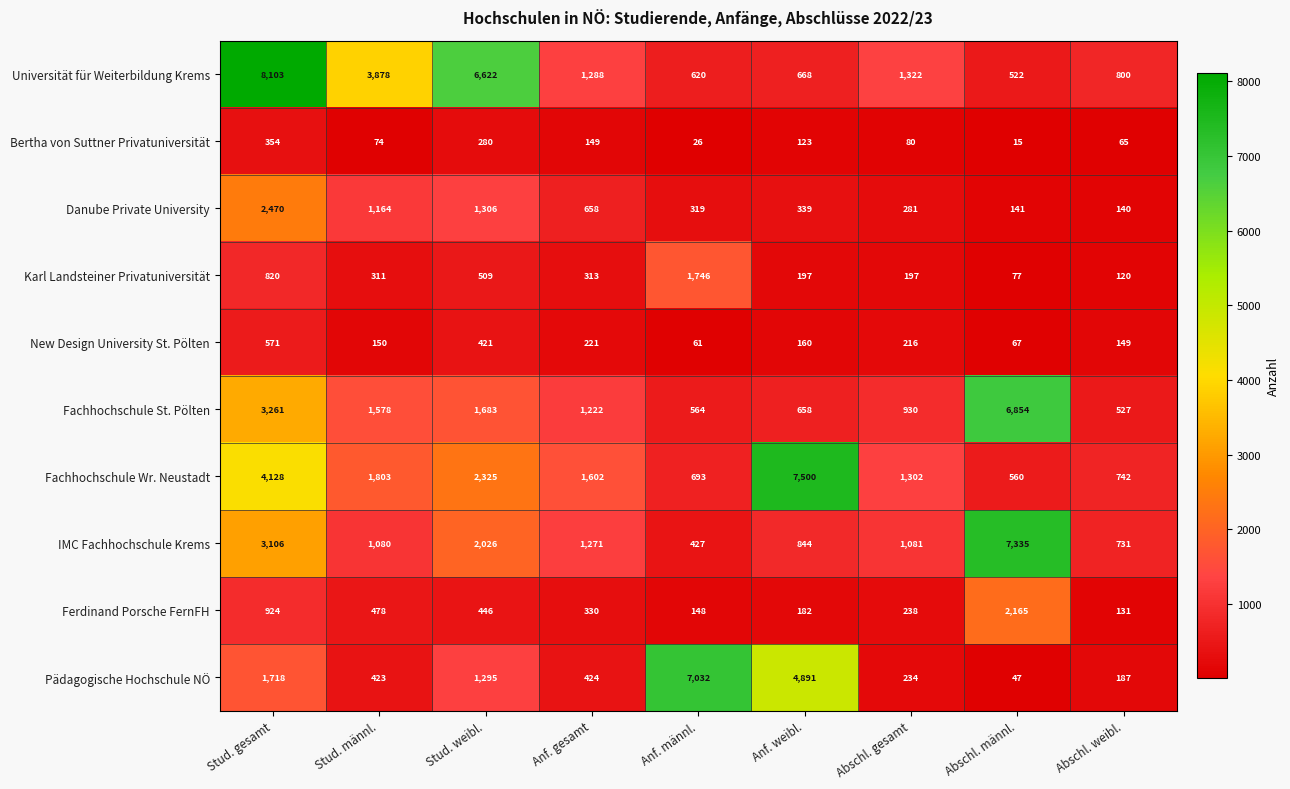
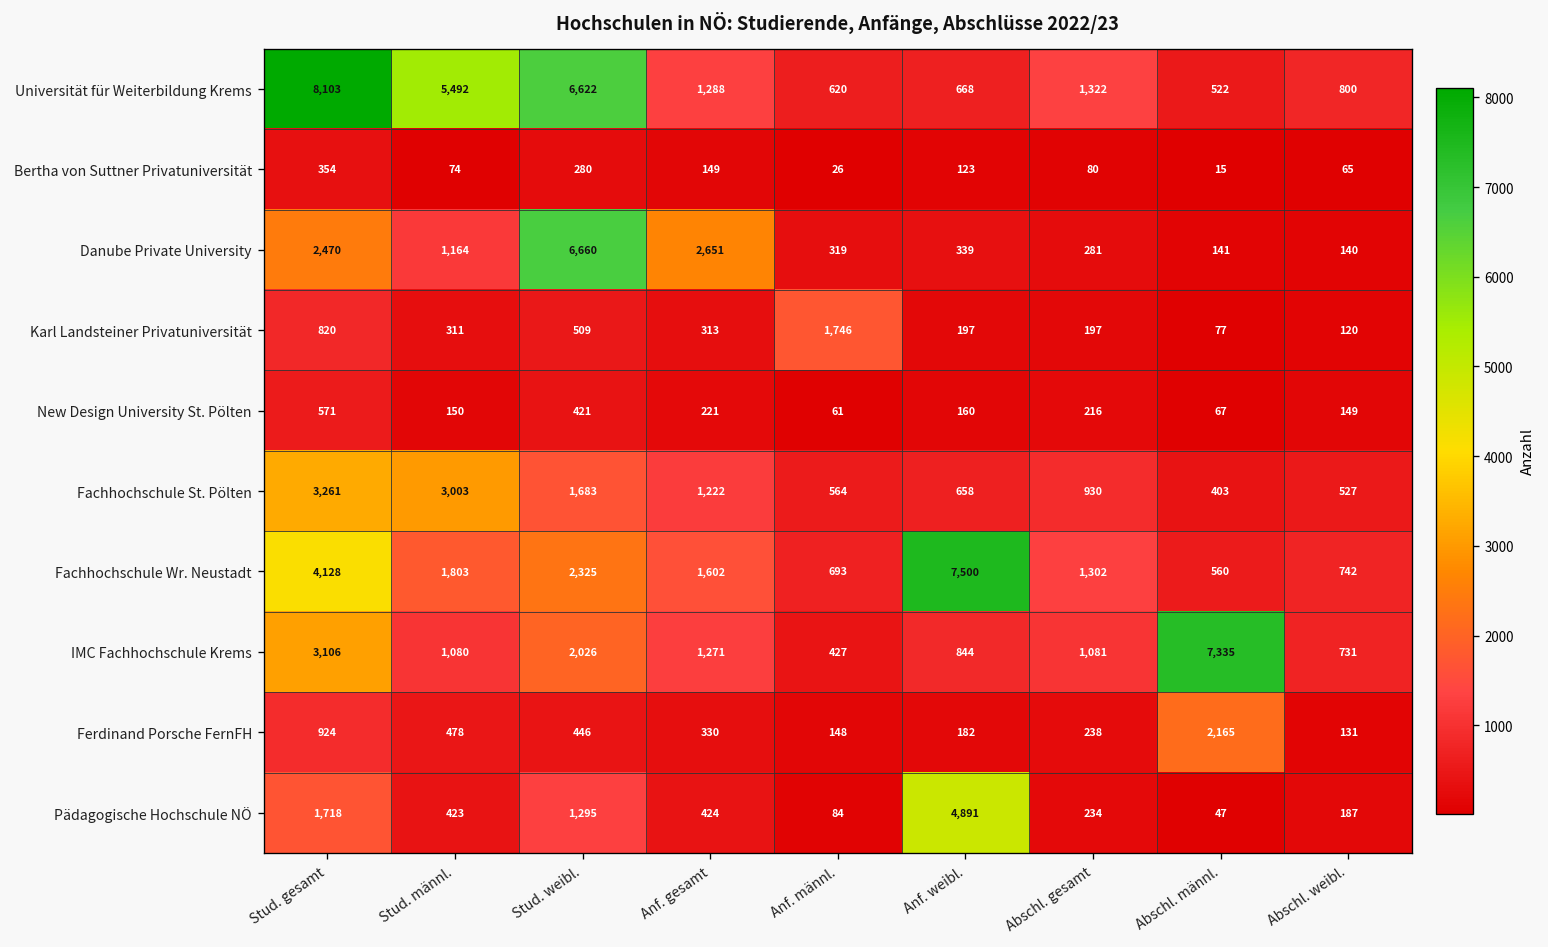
Universität für Weiterbildung Krems, Stud. männl.: 3,878 -> 5,492
Danube Private University, Stud. weibl.: 1,306 -> 6,660
Danube Private University, Anf. gesamt: 658 -> 2,651
Fachhochschule St. Pölten, Stud. männl.: 1,578 -> 3,003
Fachhochschule St. Pölten, Abschl. männl.: 6,854 -> 403
Pädagogische Hochschule NÖ, Anf. männl.: 7,032 -> 84
